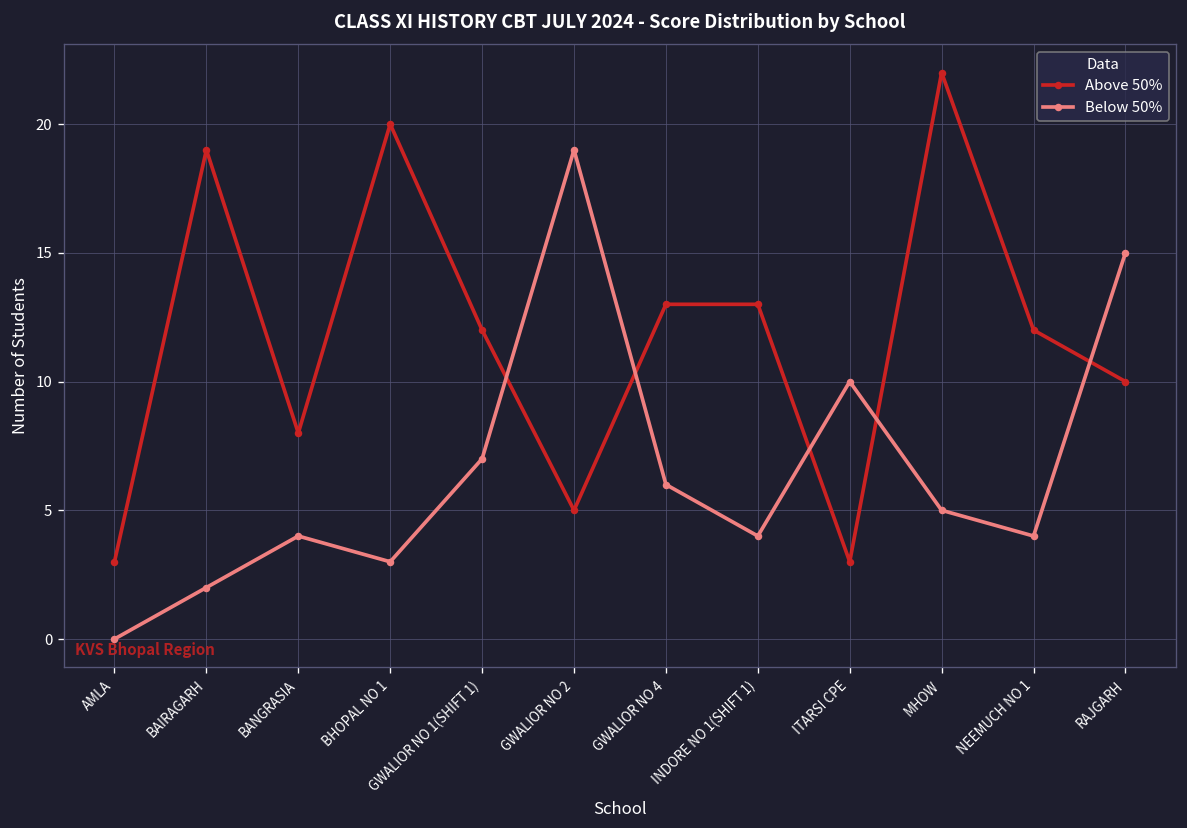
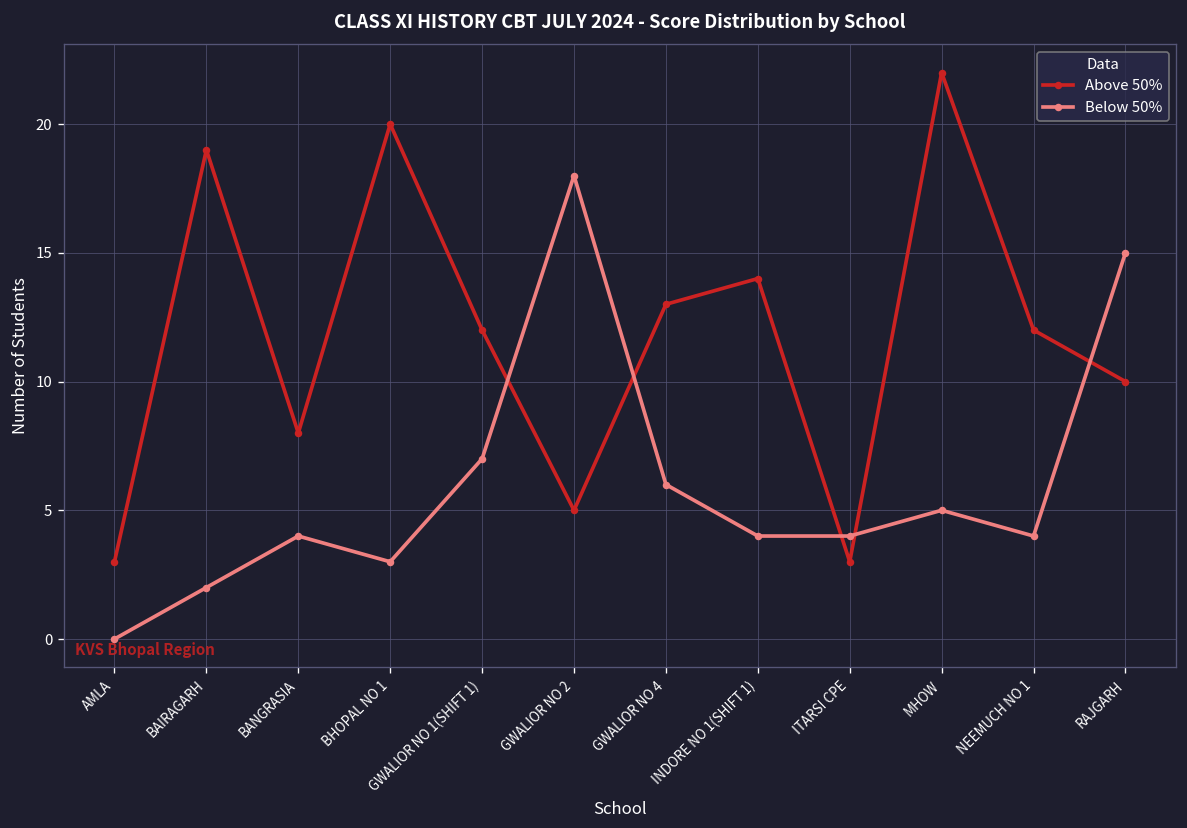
Below 50%, GWALIOR NO 2: 19 -> 18
Above 50%, INDORE NO 1(SHIFT 1): 13 -> 14
Below 50%, ITARSI CPE: 10 -> 4
